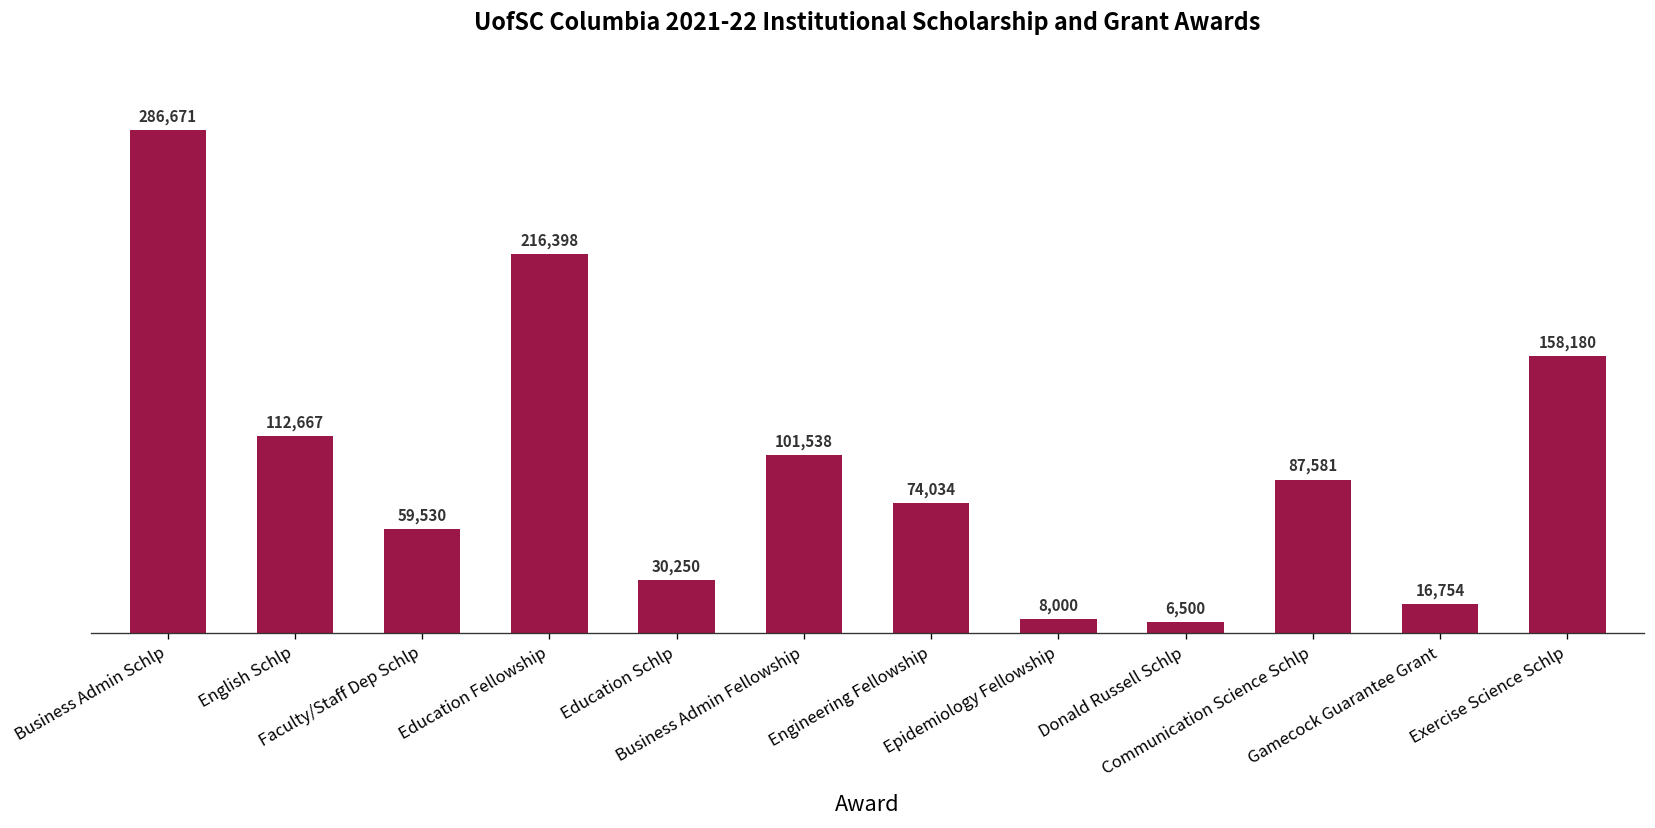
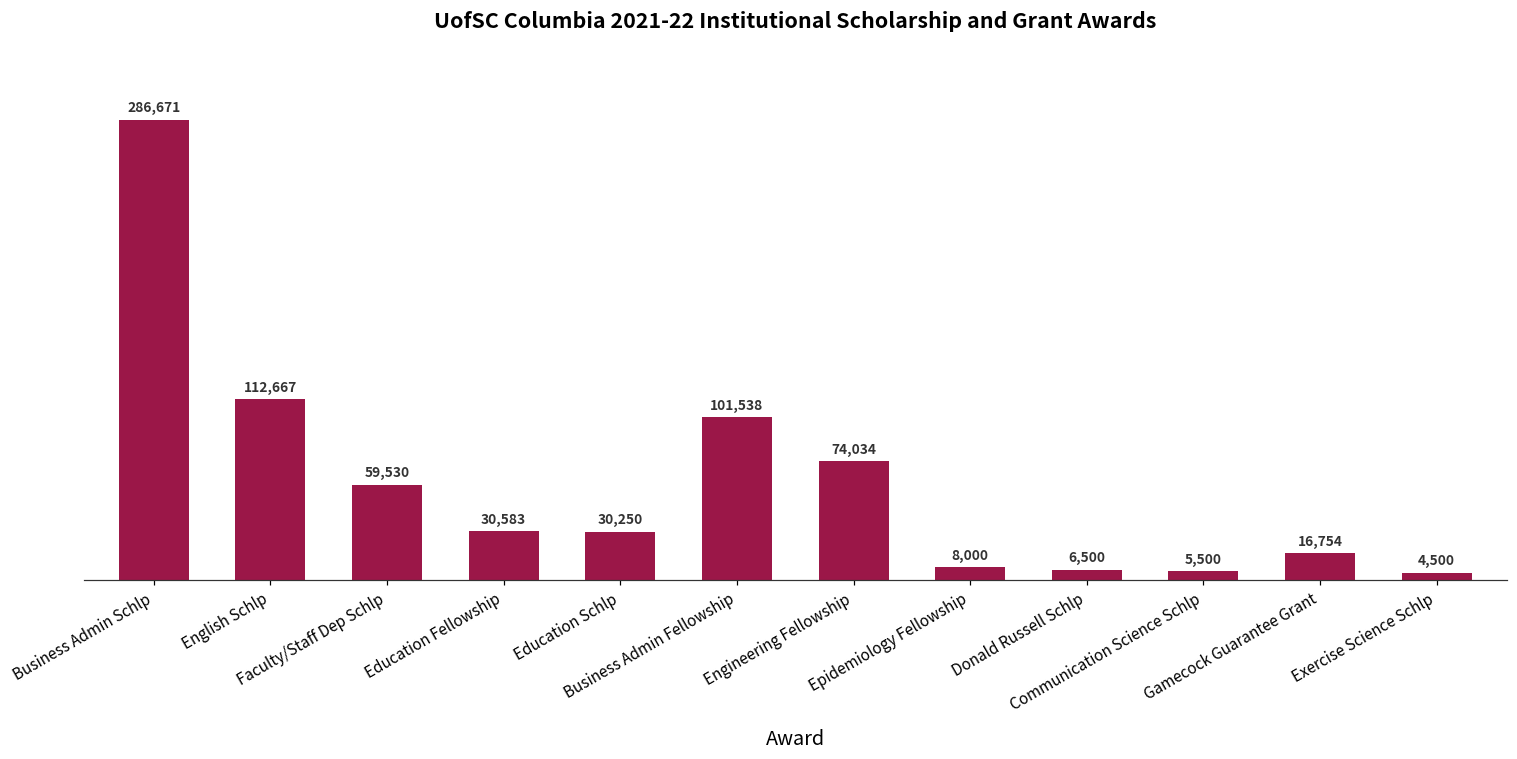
Education Fellowship: 216,398 -> 30,583
Communication Science Schlp: 87,581 -> 5,500
Exercise Science Schlp: 158,180 -> 4,500
